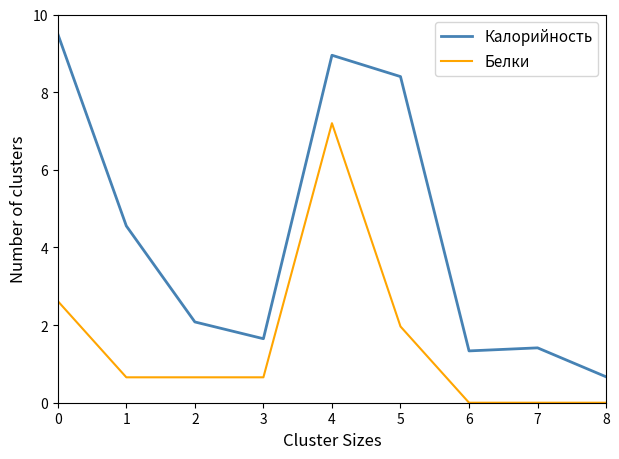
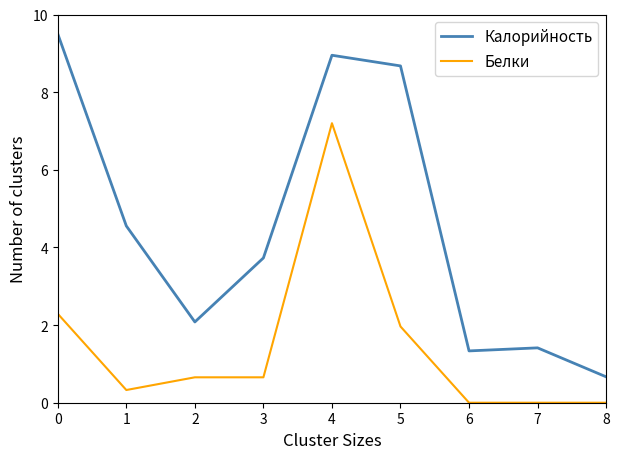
Белки, 0: 2.6 -> 2.3
Белки, 1: 0.7 -> 0.3
Калорийность, 3: 1.6 -> 3.7
Калорийность, 5: 8.4 -> 8.7
